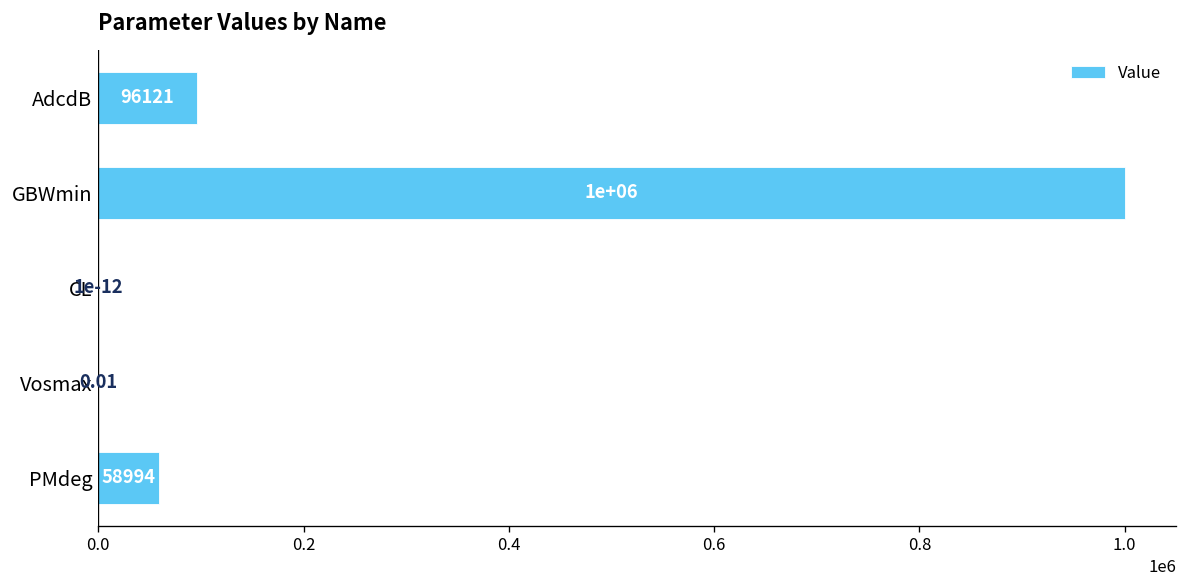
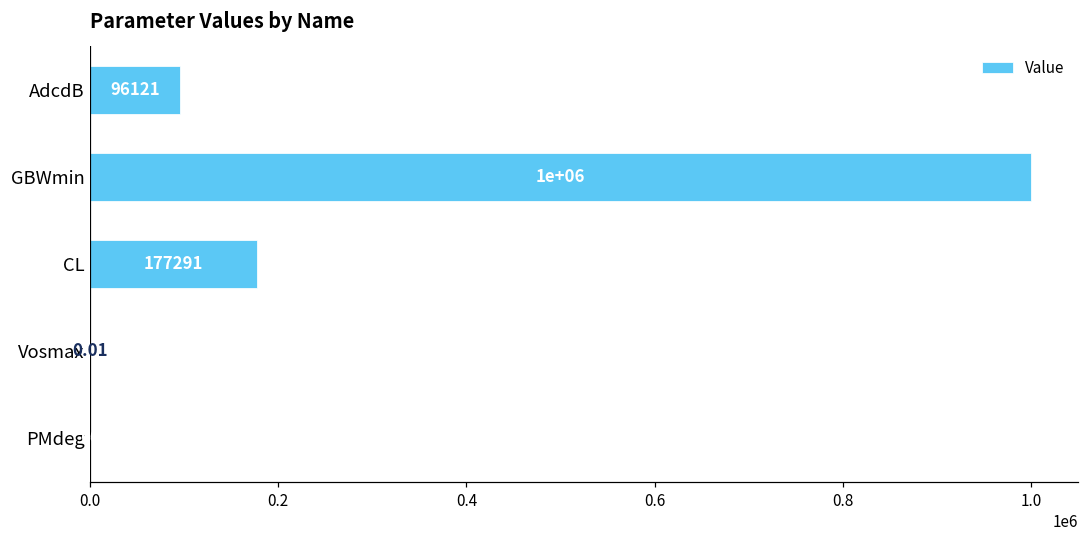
CL: 1e-12 -> 177291
PMdeg: 60000 -> 0
